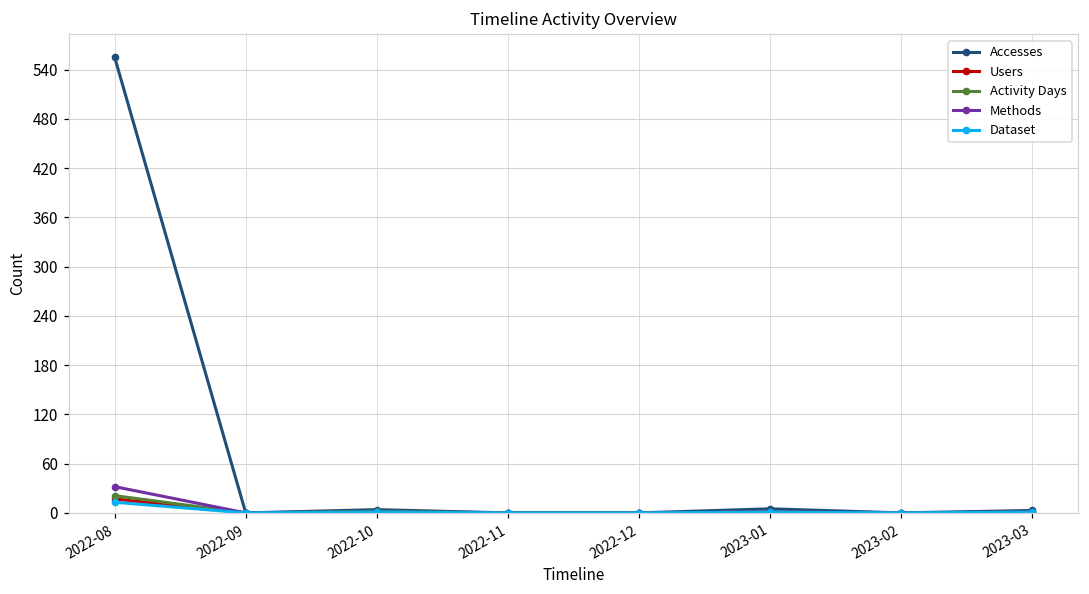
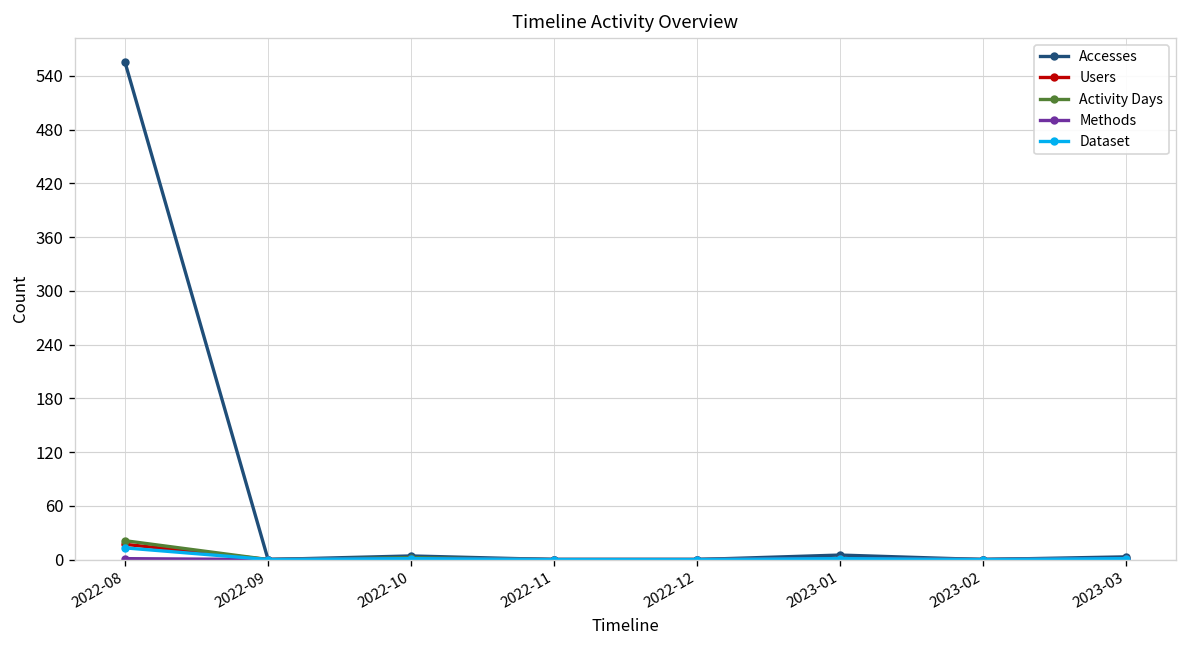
Methods, 2022-08: 30 -> 0
